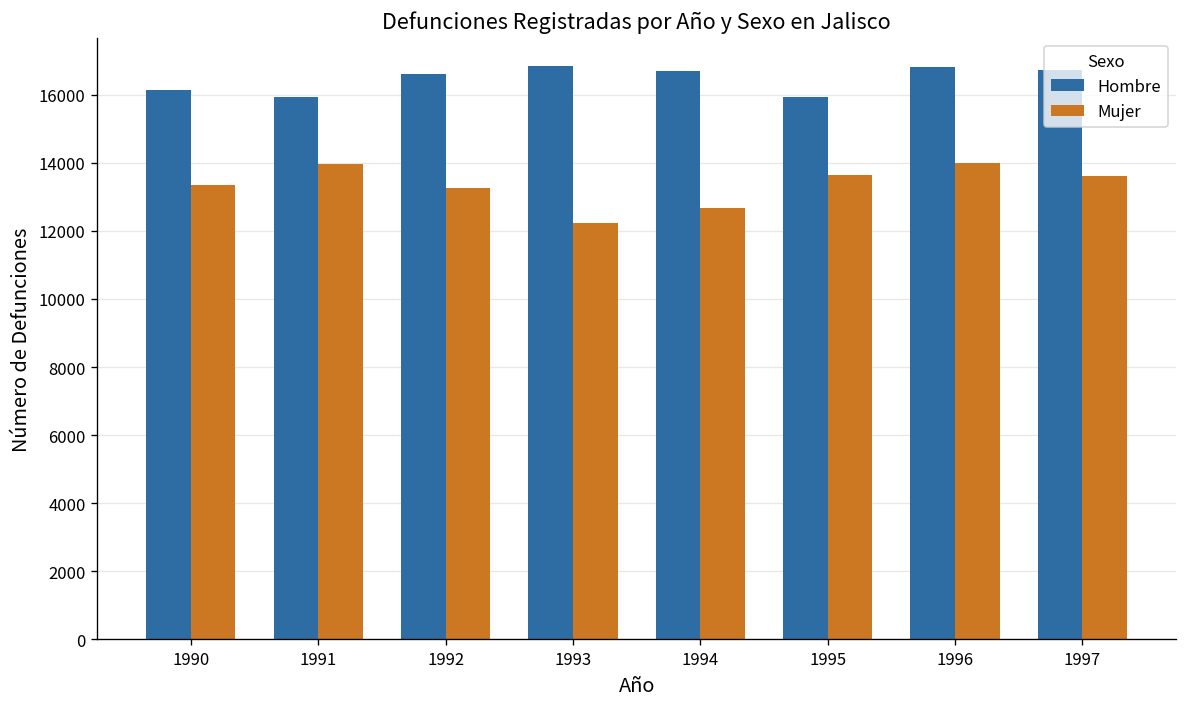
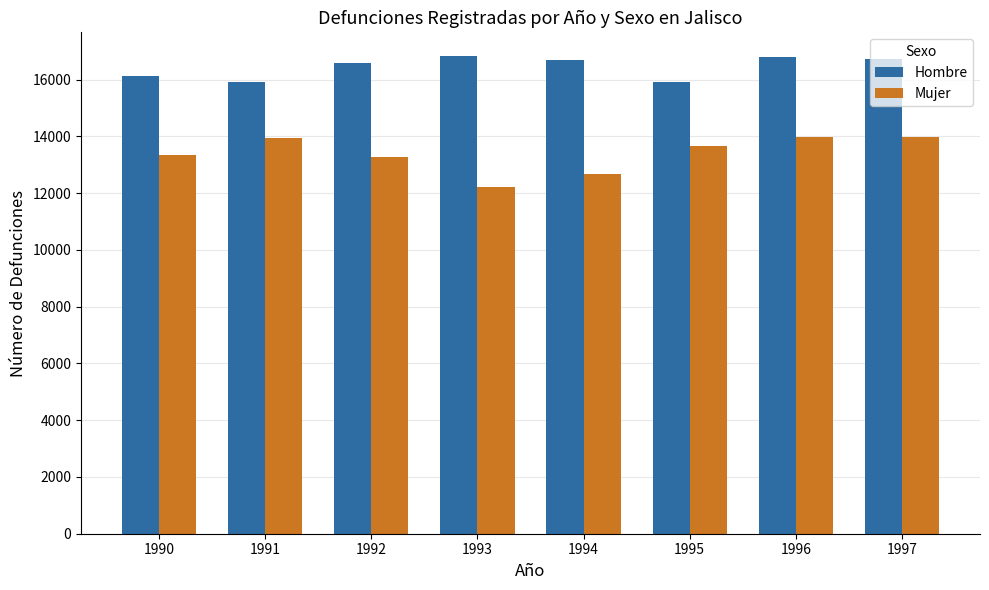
Mujer, 1997: 13600 -> 14000
